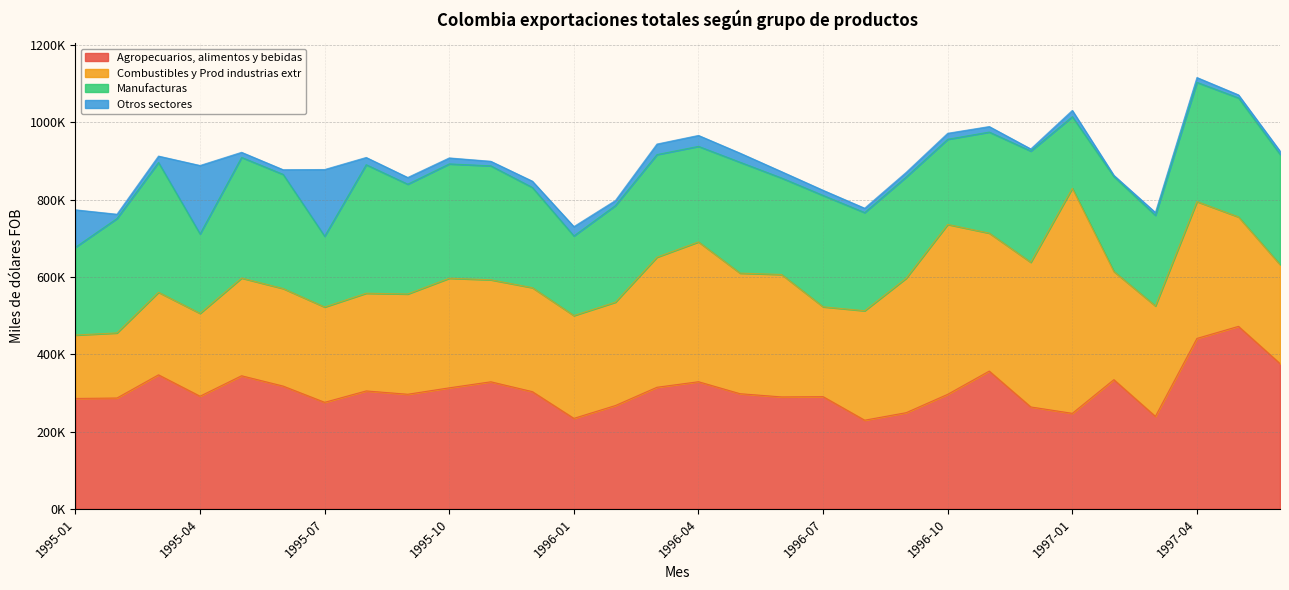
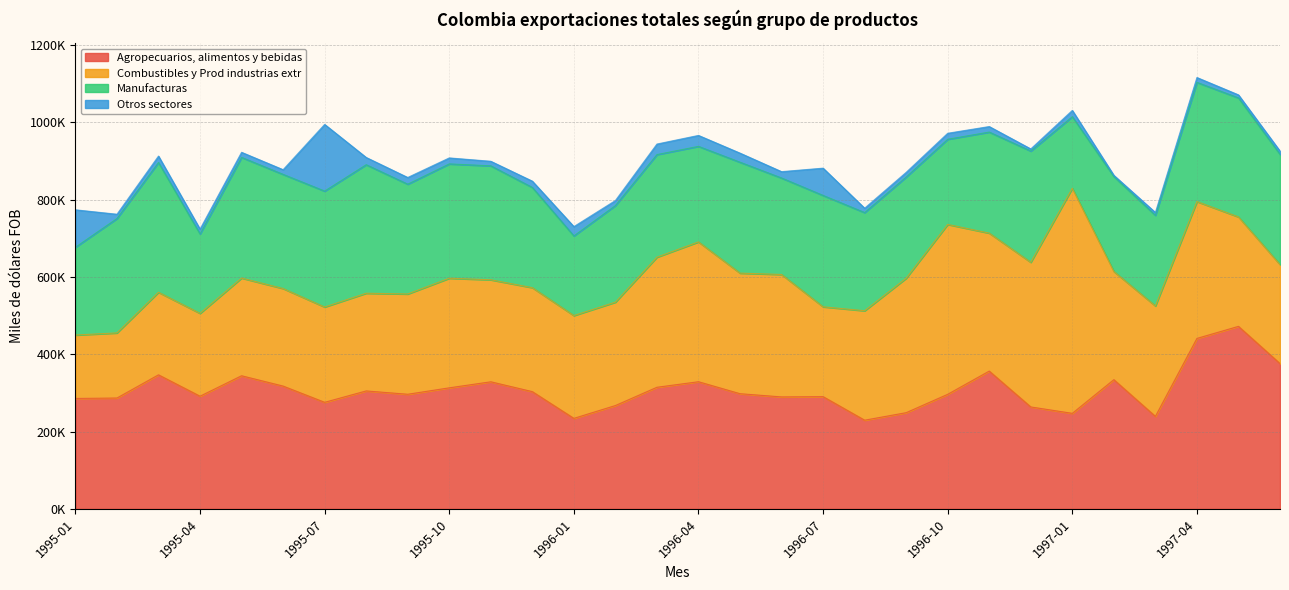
Otros sectores, 1995-04: 180000 -> 10000
Manufacturas, 1995-07: 180000 -> 300000
Otros sectores, 1996-07: 10000 -> 70000
